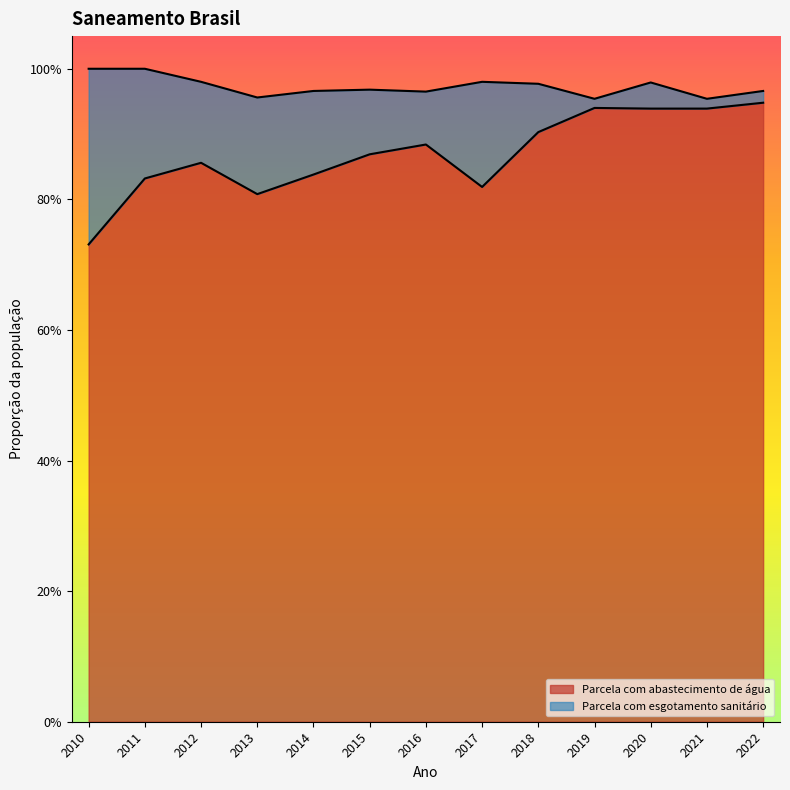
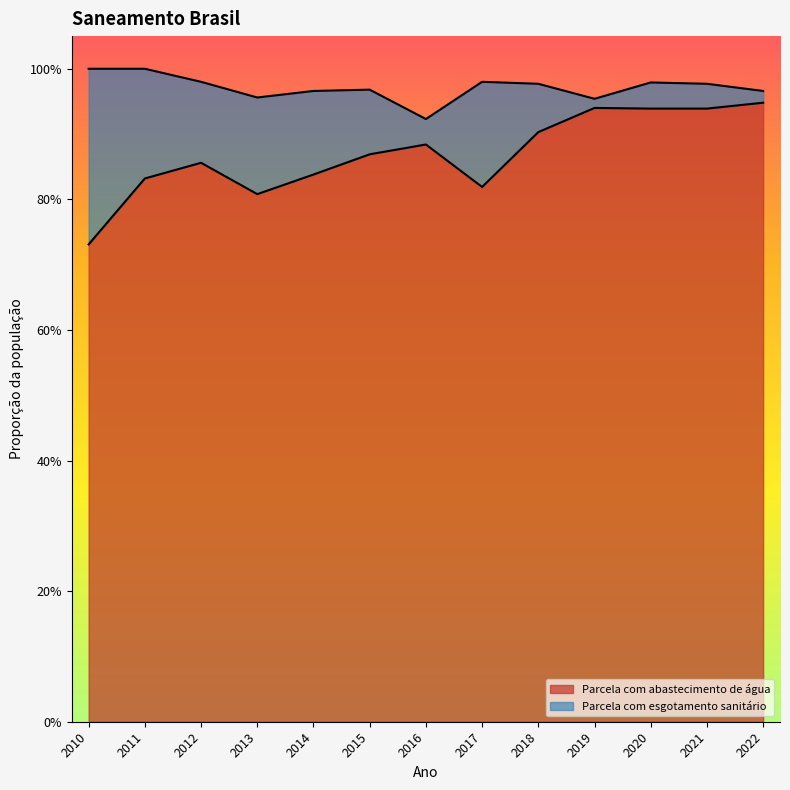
Parcela com esgotamento sanitário, 2016: 97% -> 92%
Parcela com esgotamento sanitário, 2021: 95% -> 98%
